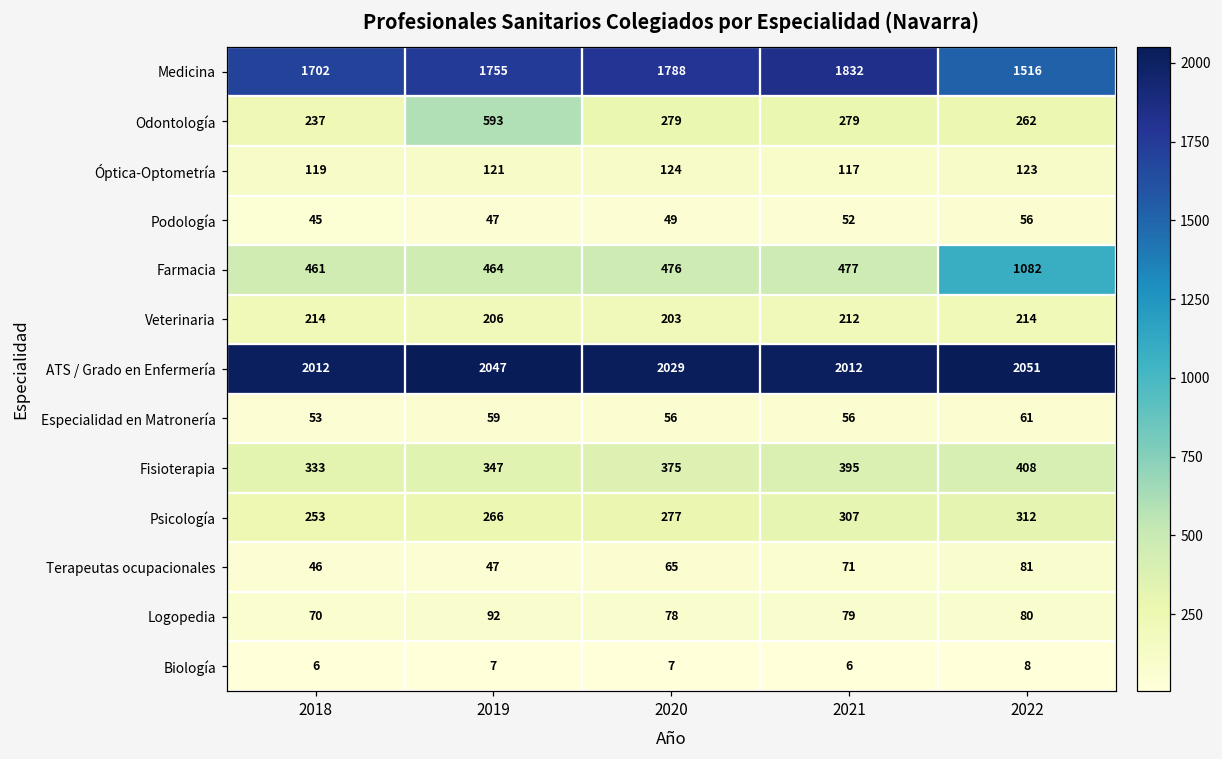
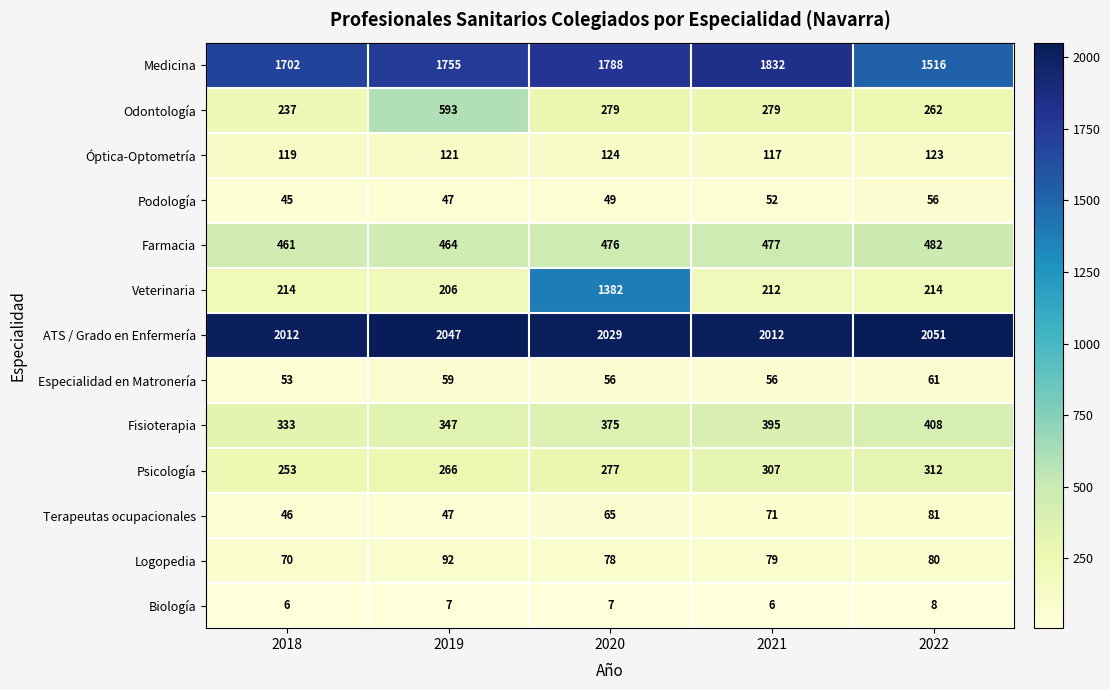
Farmacia, 2022: 1082 -> 482
Veterinaria, 2020: 203 -> 1382
